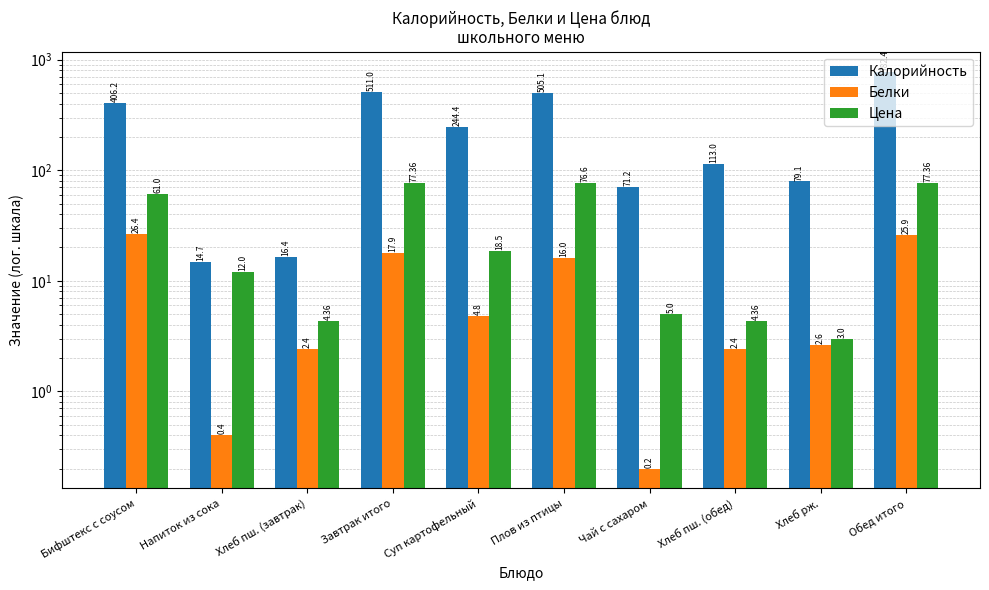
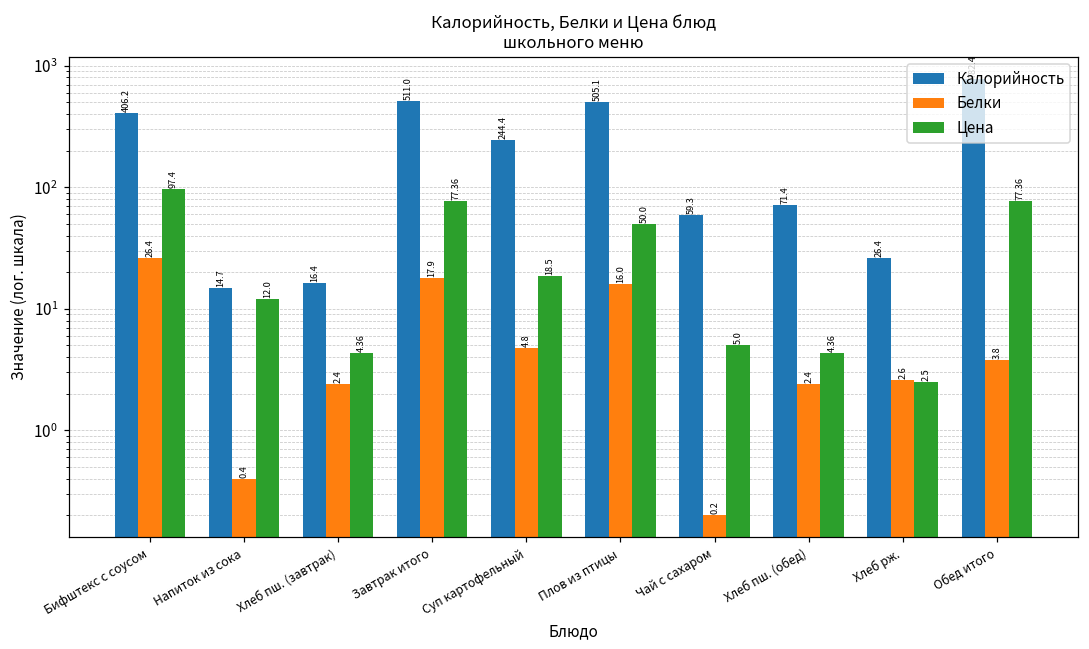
Цена, Бифштекс с соусом: 61.0 -> 97.4
Цена, Плов из птицы: 76.6 -> 50.0
Калорийность, Чай с сахаром: 71.2 -> 59.3
Калорийность, Хлеб пш. (обед): 113.0 -> 71.4
Калорийность, Хлеб рж.: 79.1 -> 26.4
Цена, Хлеб рж.: 3.0 -> 2.5
Белки, Обед итого: 25.9 -> 3.8
